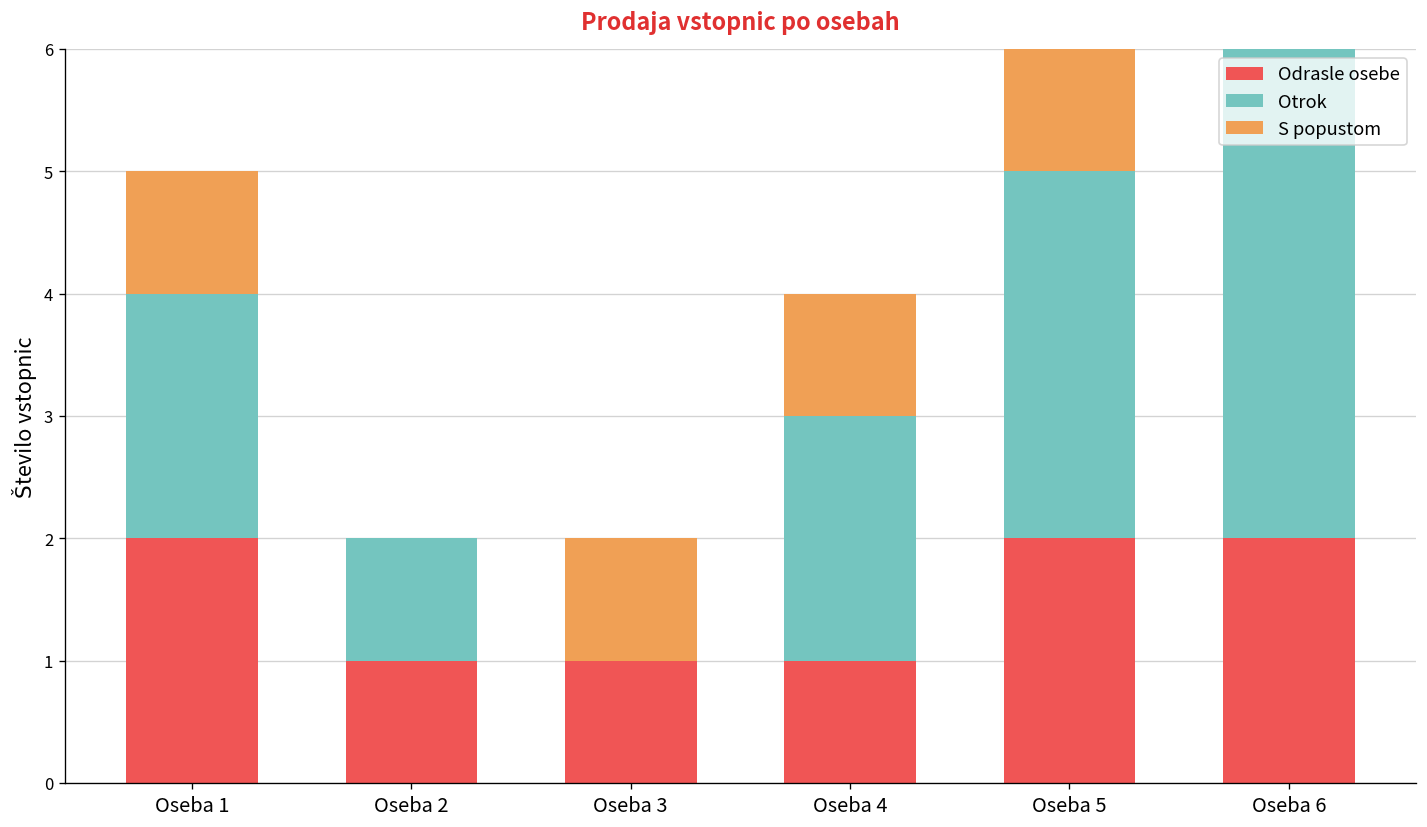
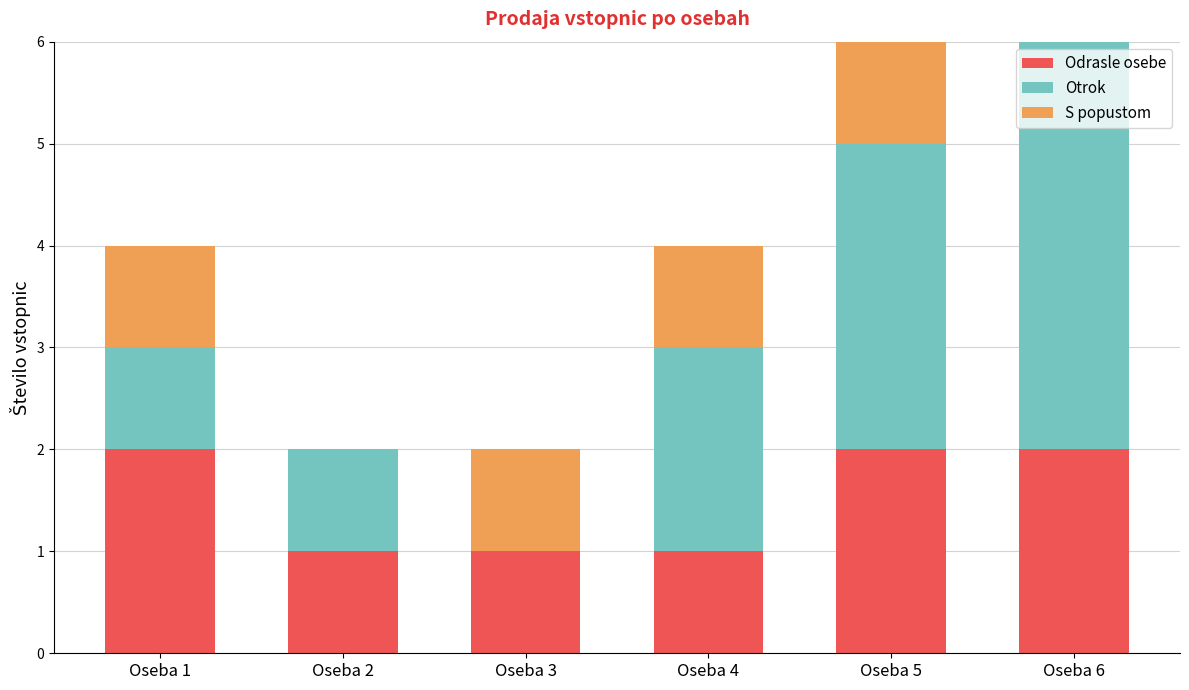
Otrok, Oseba 1: 2 -> 1
